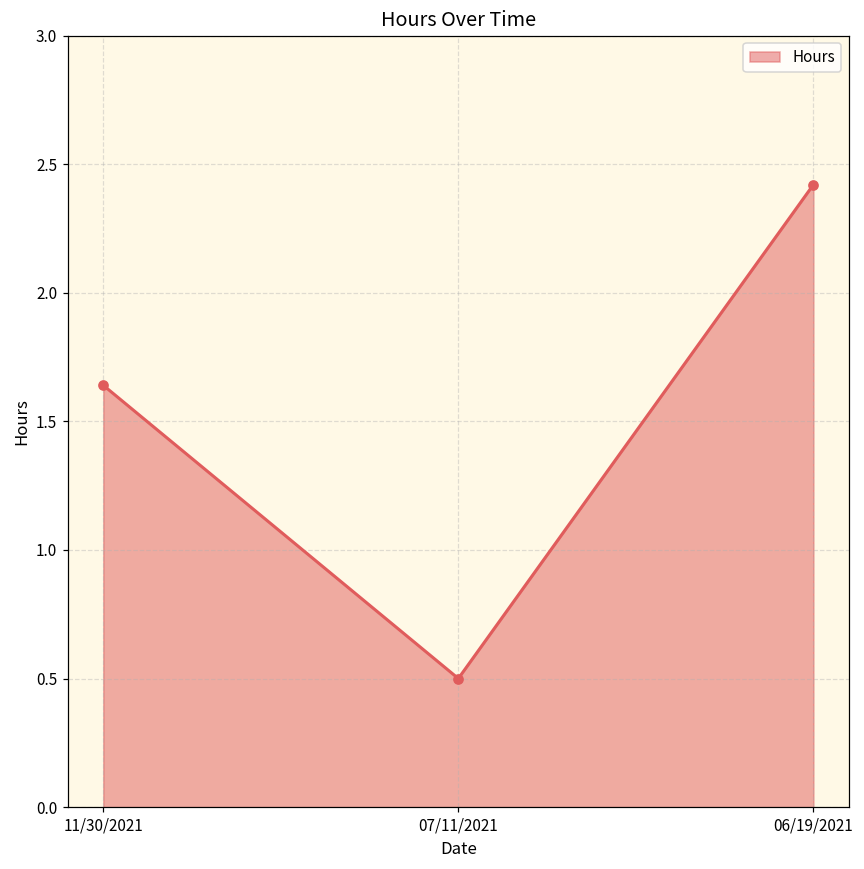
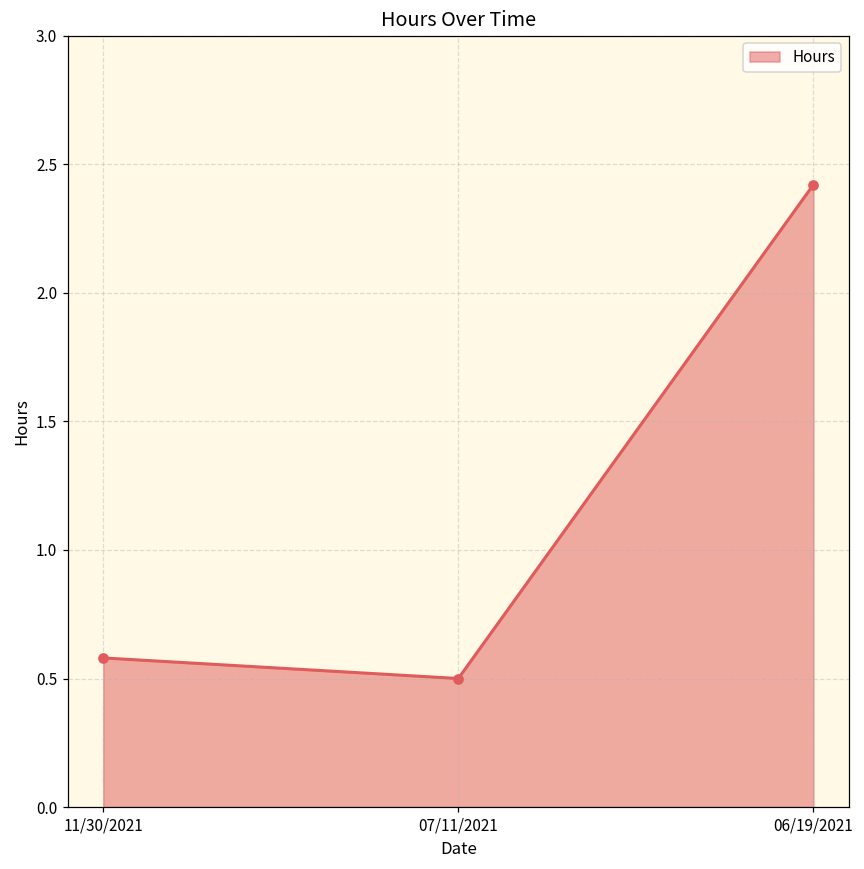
11/30/2021: 1.64 -> 0.58
